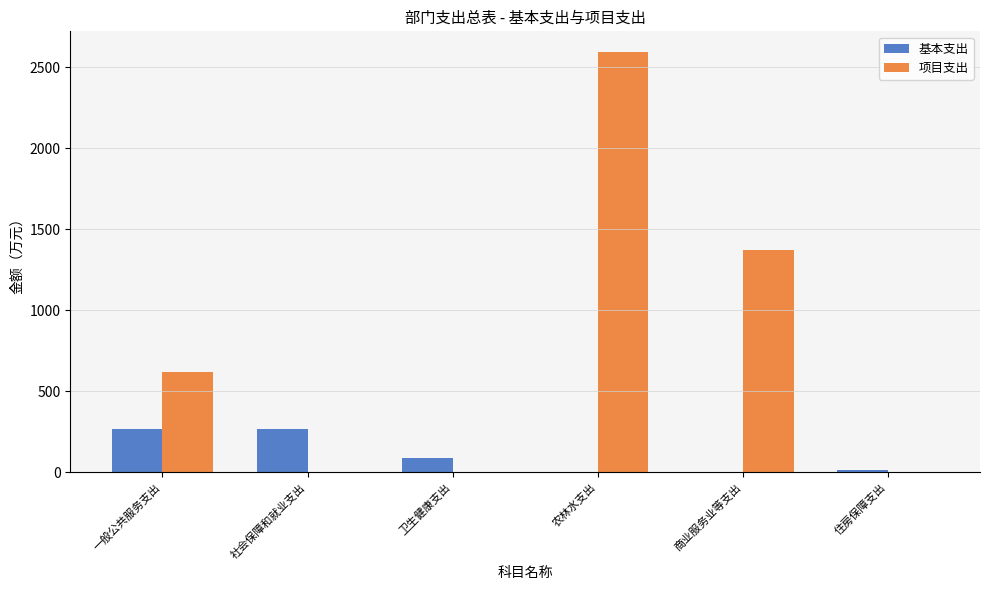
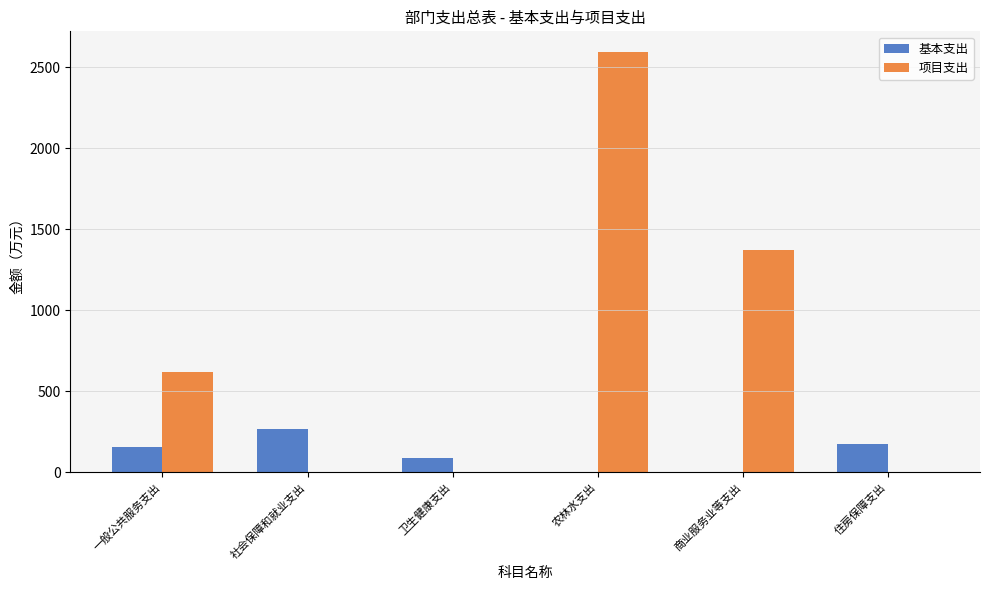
基本支出, 一般公共服务支出: 270 -> 160
基本支出, 住房保障支出: 10 -> 170
